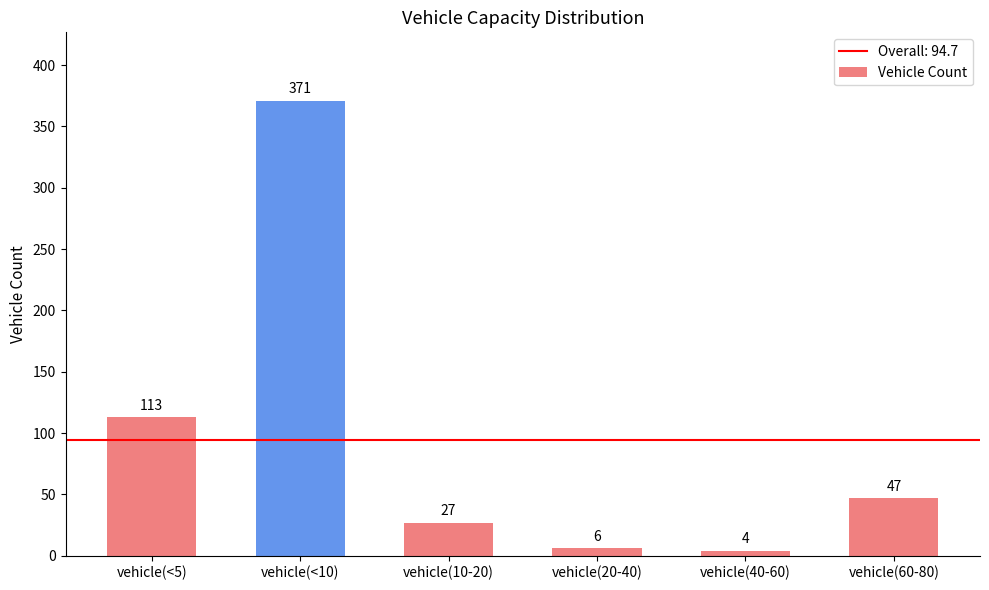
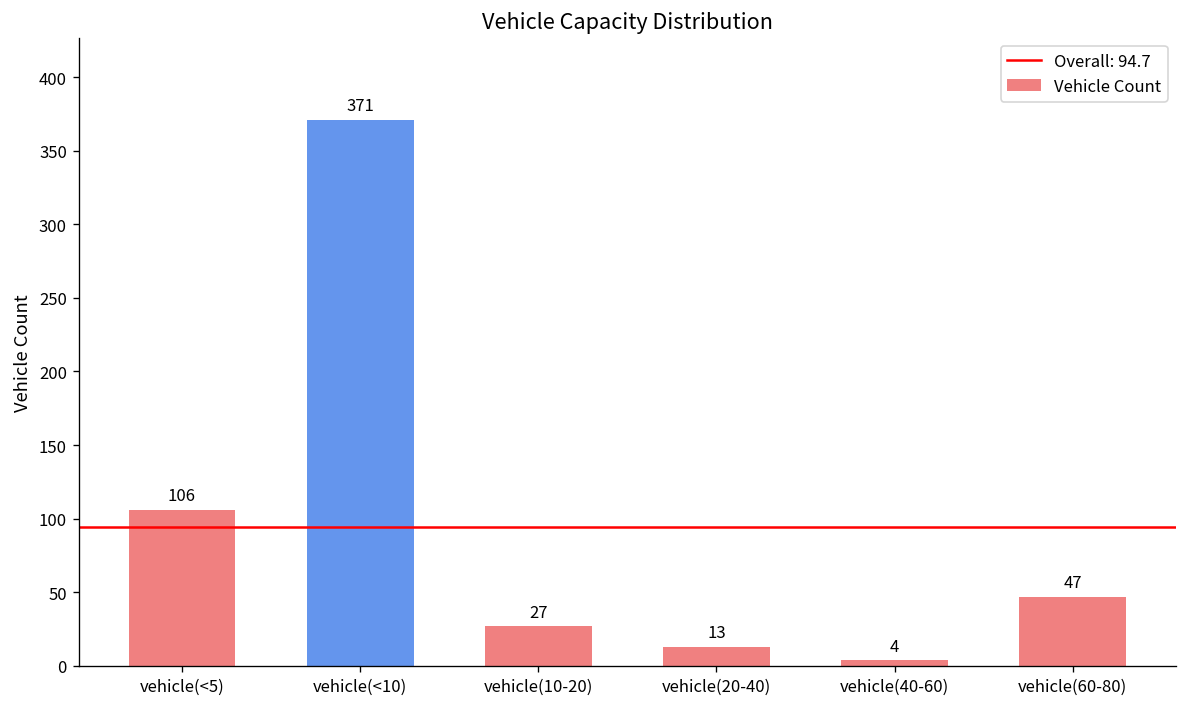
vehicle(<5): 113 -> 106
vehicle(20-40): 6 -> 13
